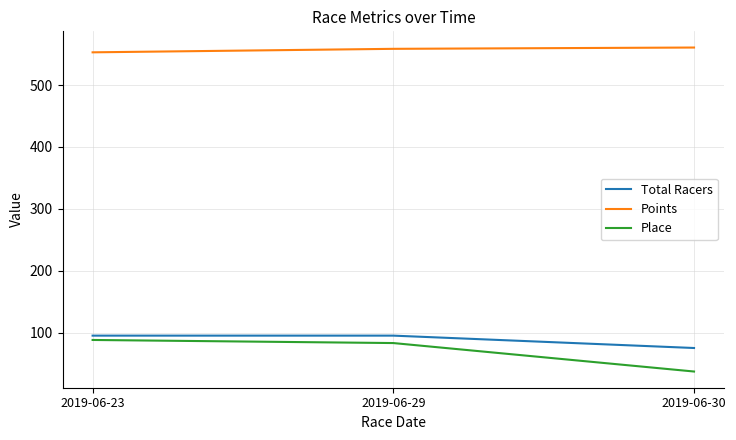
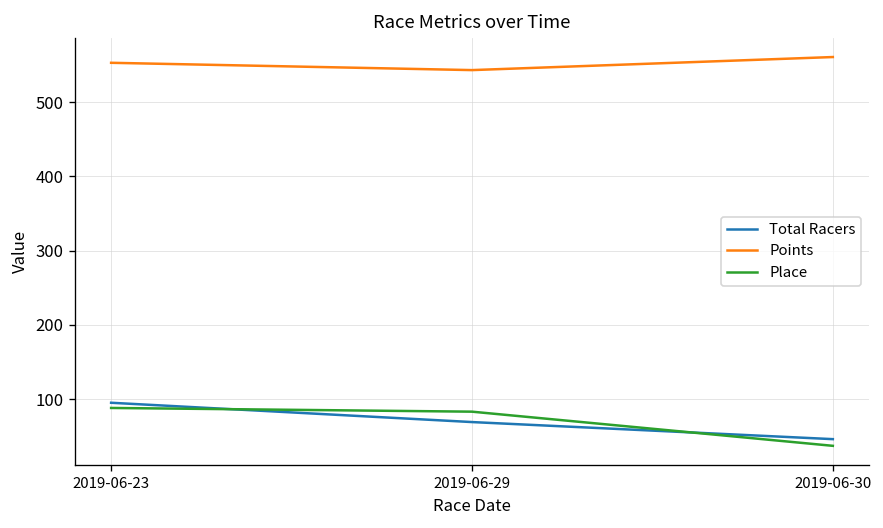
Total Racers, 2019-06-29: 100 -> 70
Points, 2019-06-29: 560 -> 540
Total Racers, 2019-06-30: 80 -> 50
